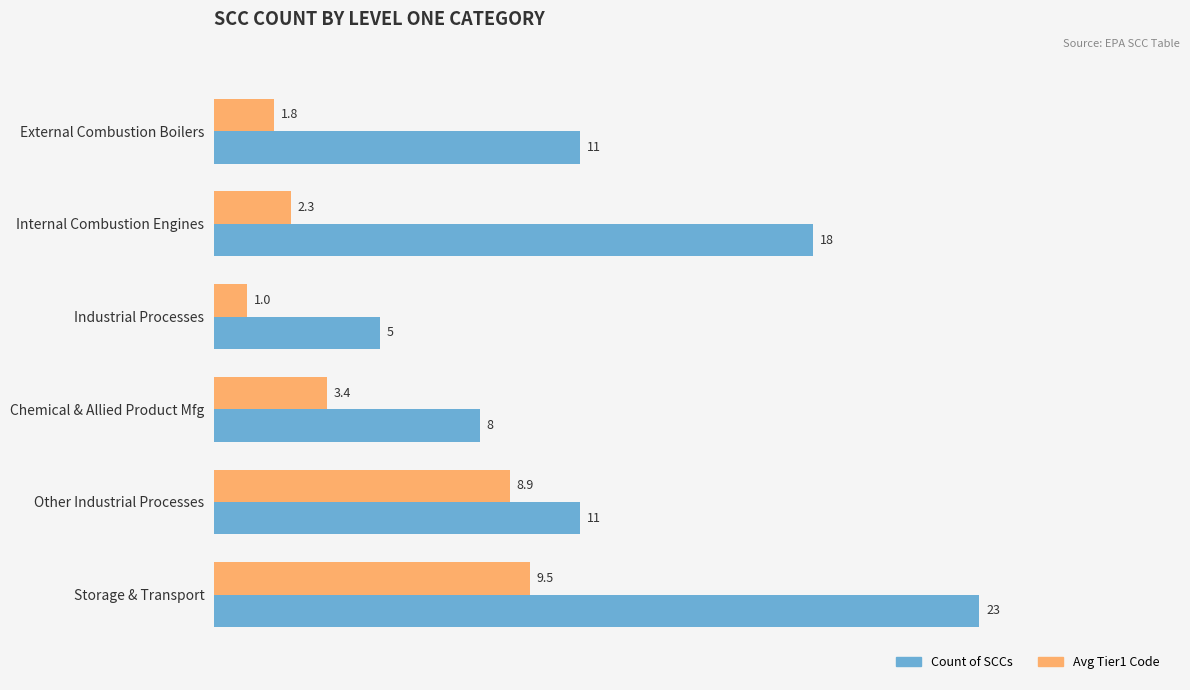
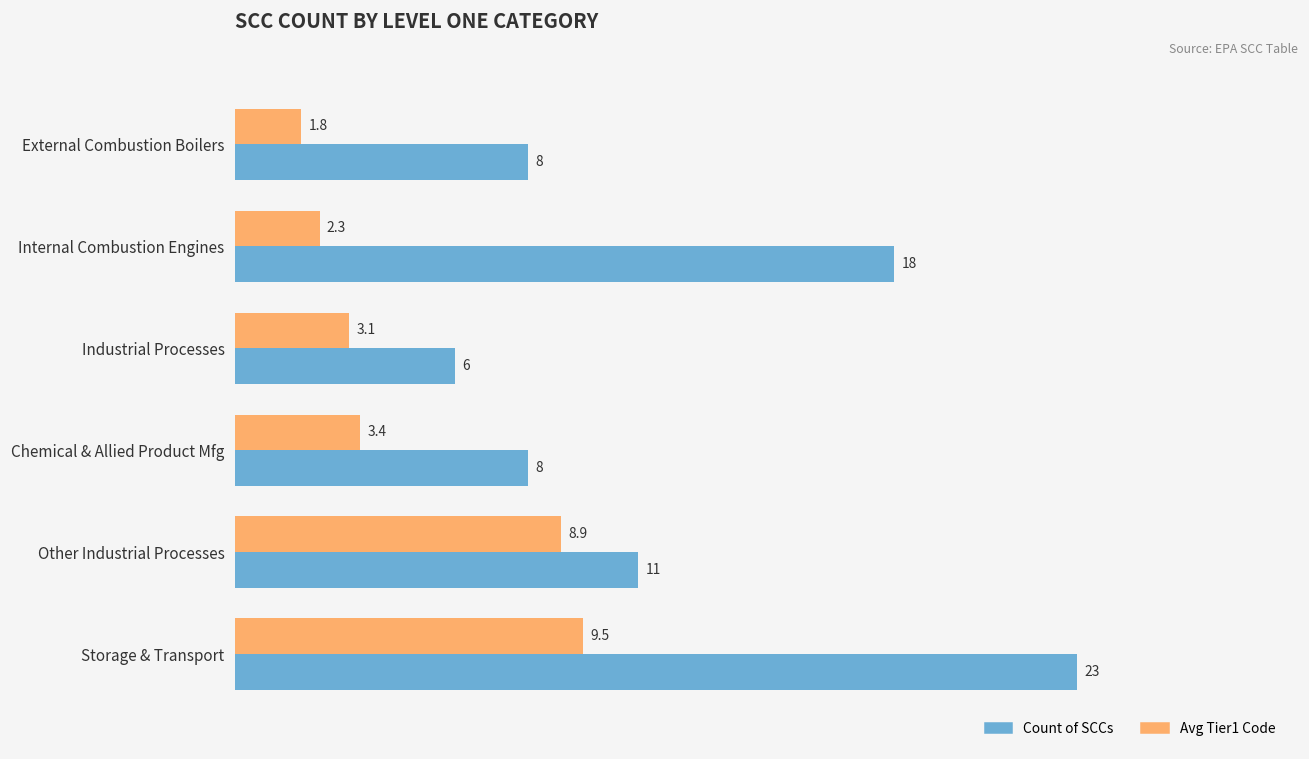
Count of SCCs, External Combustion Boilers: 11 -> 8
Avg Tier1 Code, Industrial Processes: 1.0 -> 3.1
Count of SCCs, Industrial Processes: 5 -> 6
